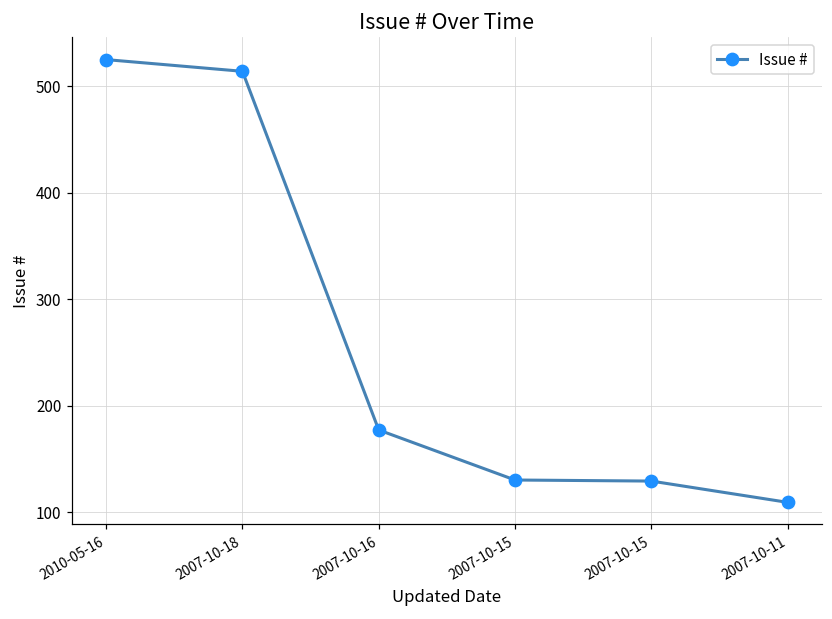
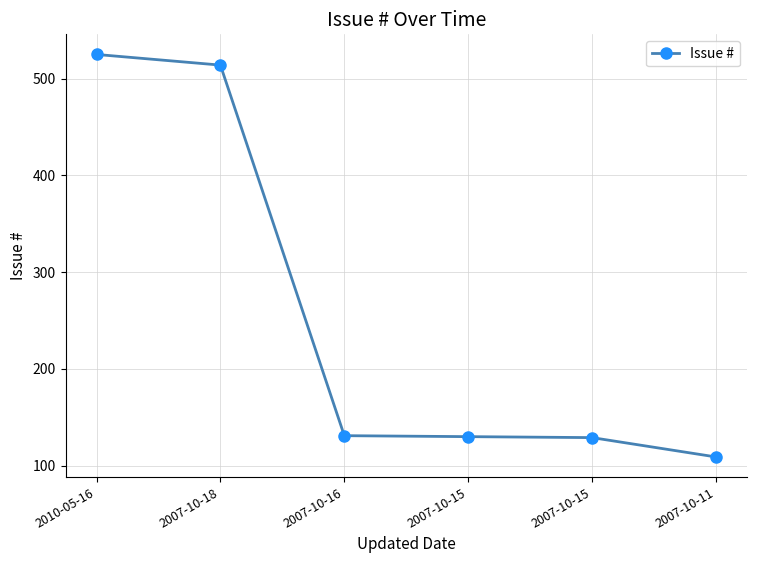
2007-10-16: 180 -> 130
